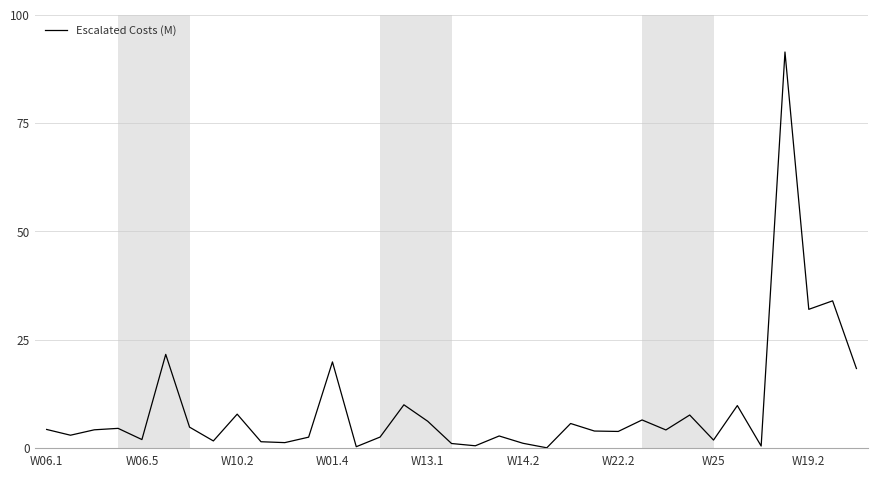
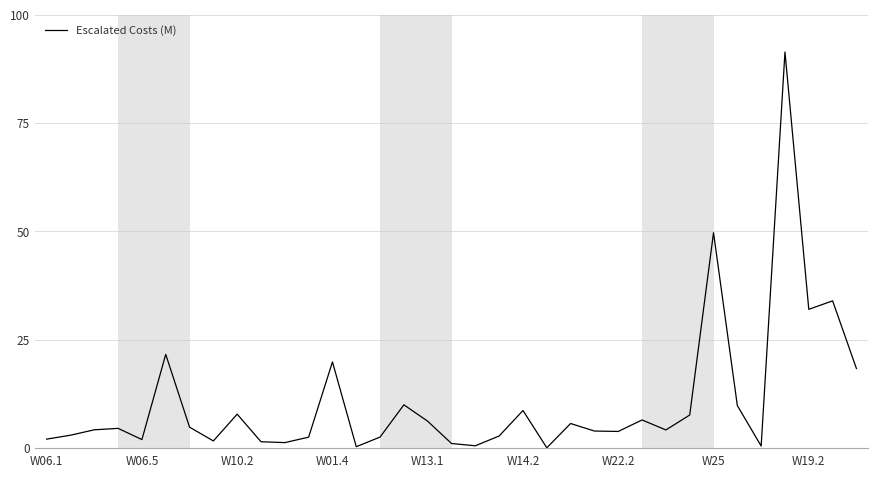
W06.1: 4 -> 2
W14.2: 1 -> 9
W25: 2 -> 50
